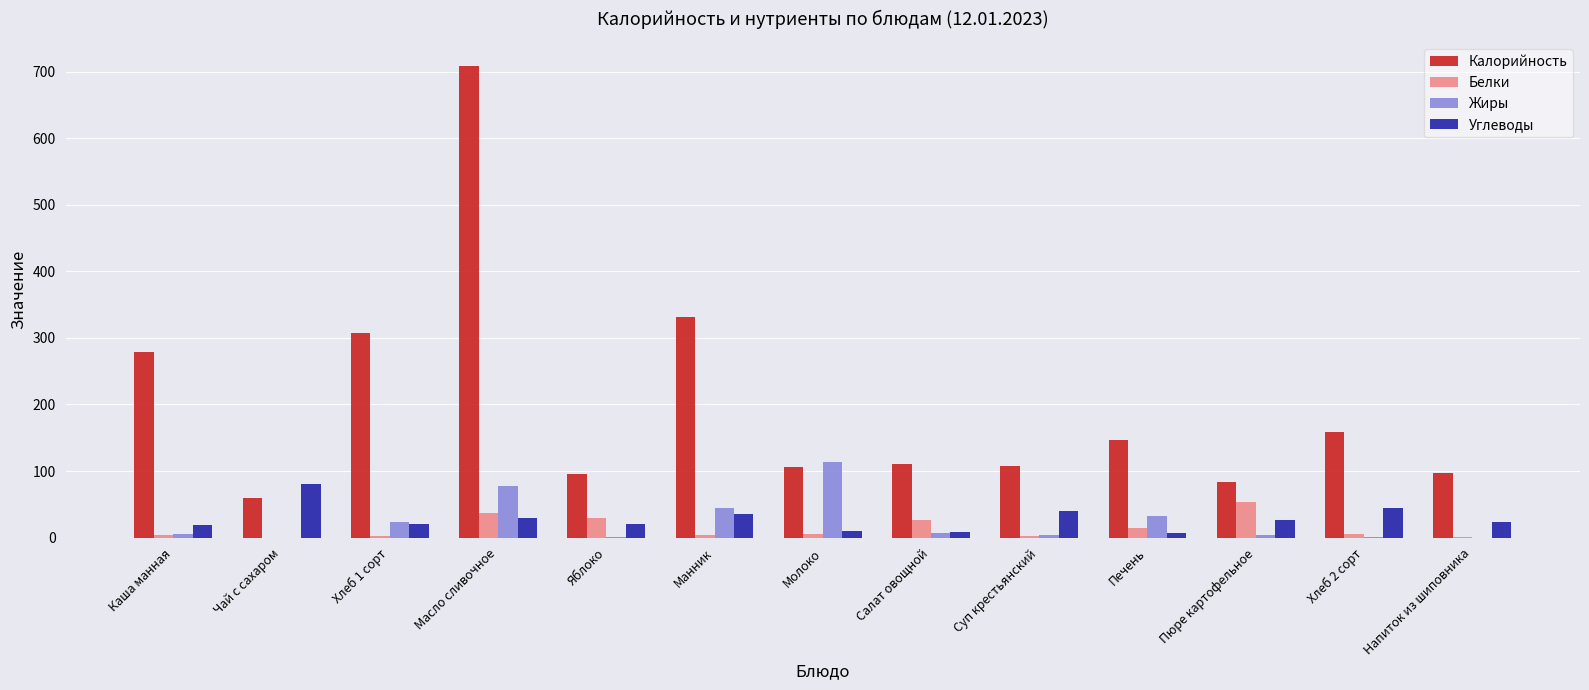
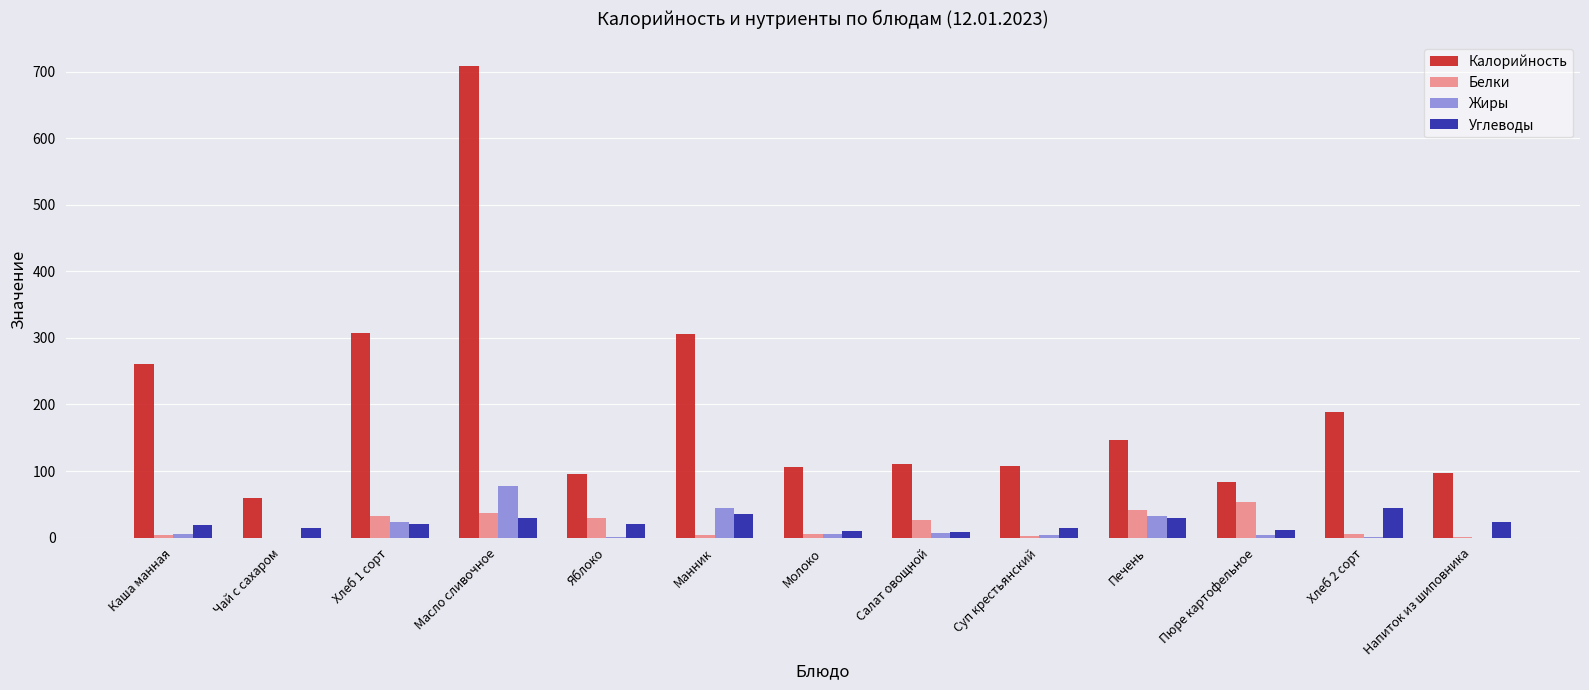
Калорийность, Каша манная: 280 -> 260
Углеводы, Чай с сахаром: 80 -> 20
Белки, Хлеб 1 сорт: 0 -> 30
Калорийность, Манник: 330 -> 310
Жиры, Молоко: 110 -> 10
Углеводы, Суп крестьянский: 40 -> 20
Белки, Печень: 10 -> 40
Углеводы, Печень: 10 -> 30
Углеводы, Пюре картофельное: 30 -> 10
Калорийность, Хлеб 2 сорт: 160 -> 190
